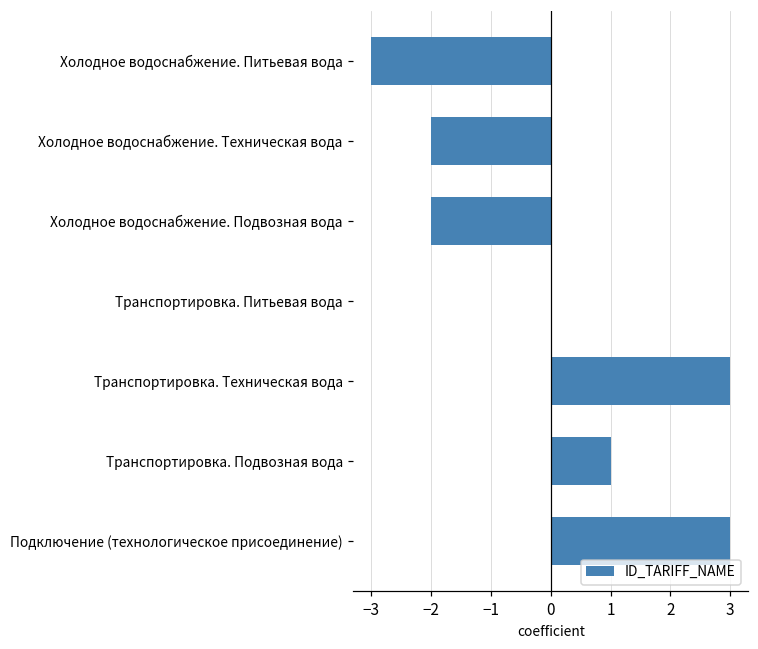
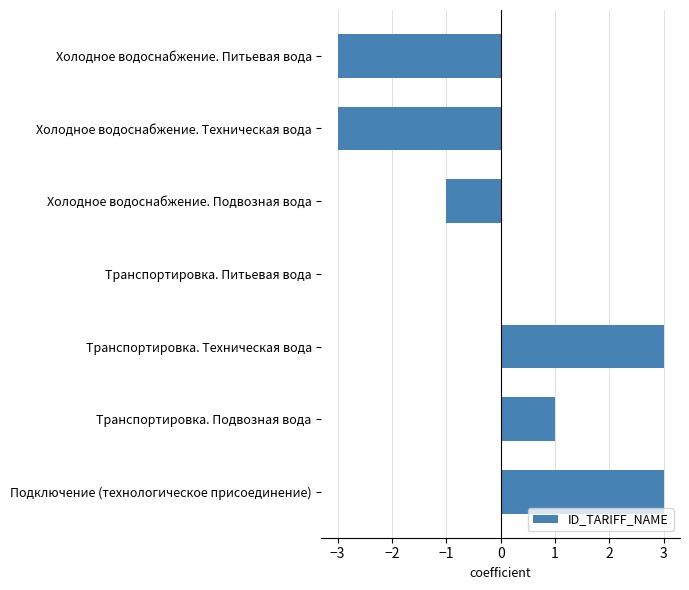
Холодное водоснабжение. Техническая вода: -2.0 -> -3.0
Холодное водоснабжение. Подвозная вода: -2.0 -> -1.0
